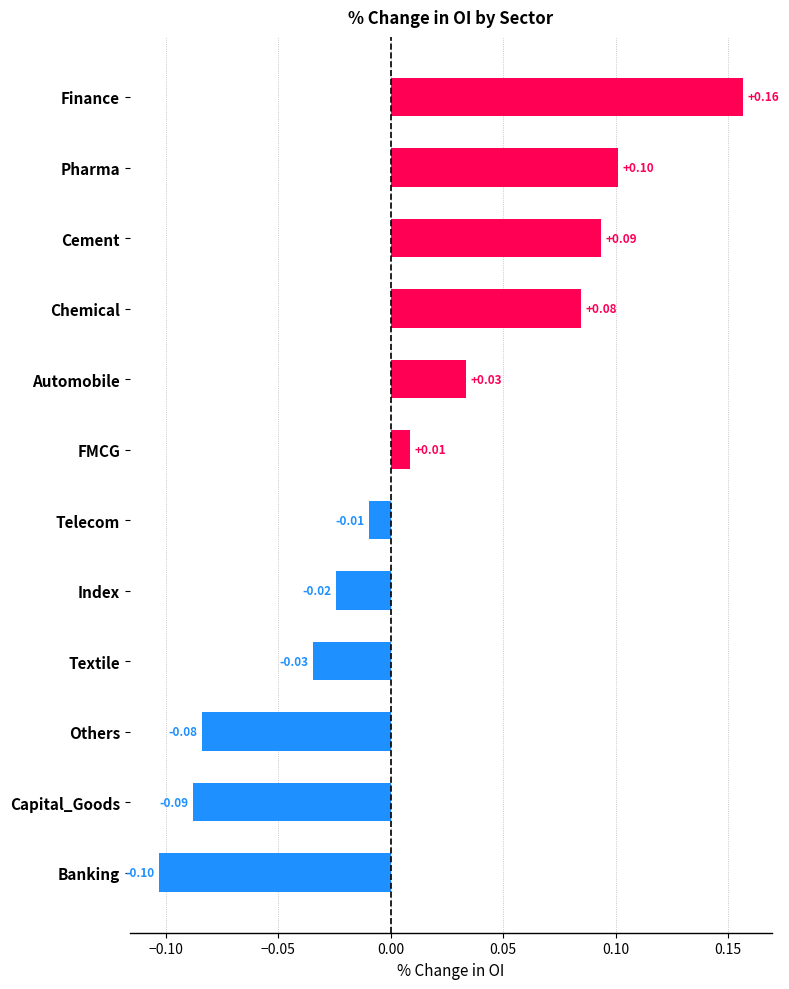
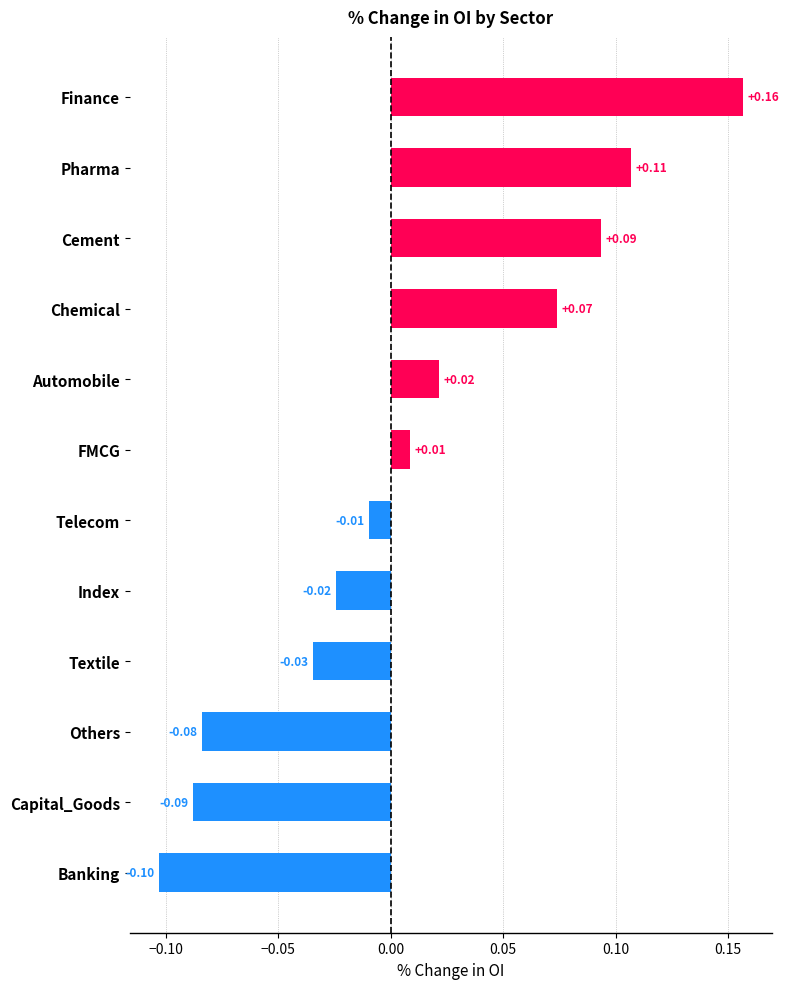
Pharma: +0.10 -> +0.11
Chemical: +0.08 -> +0.07
Automobile: +0.03 -> +0.02
